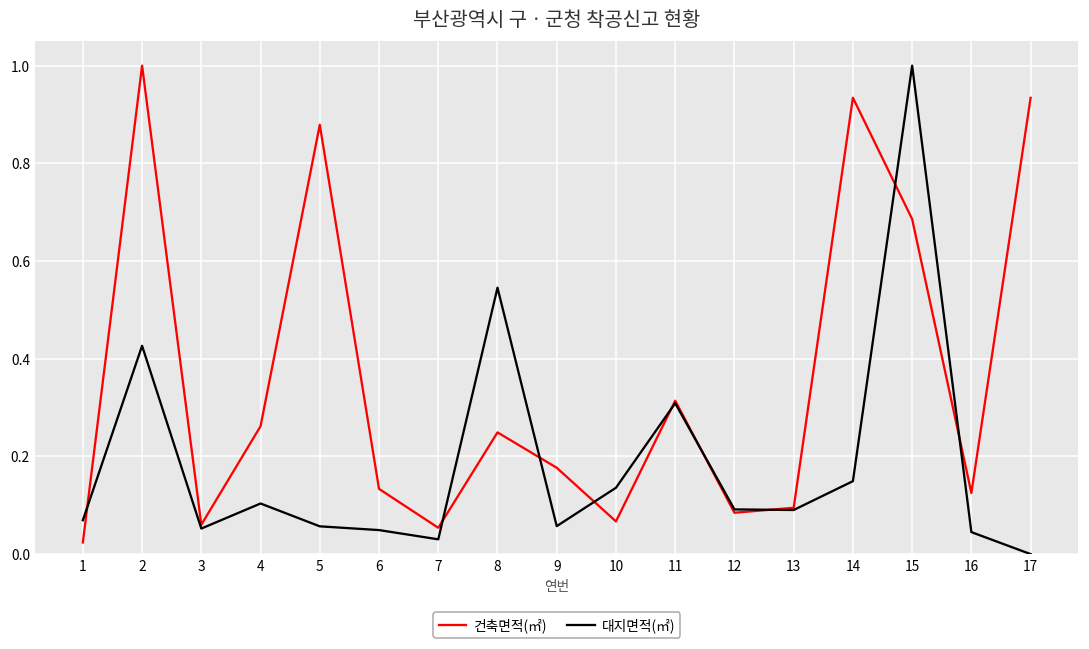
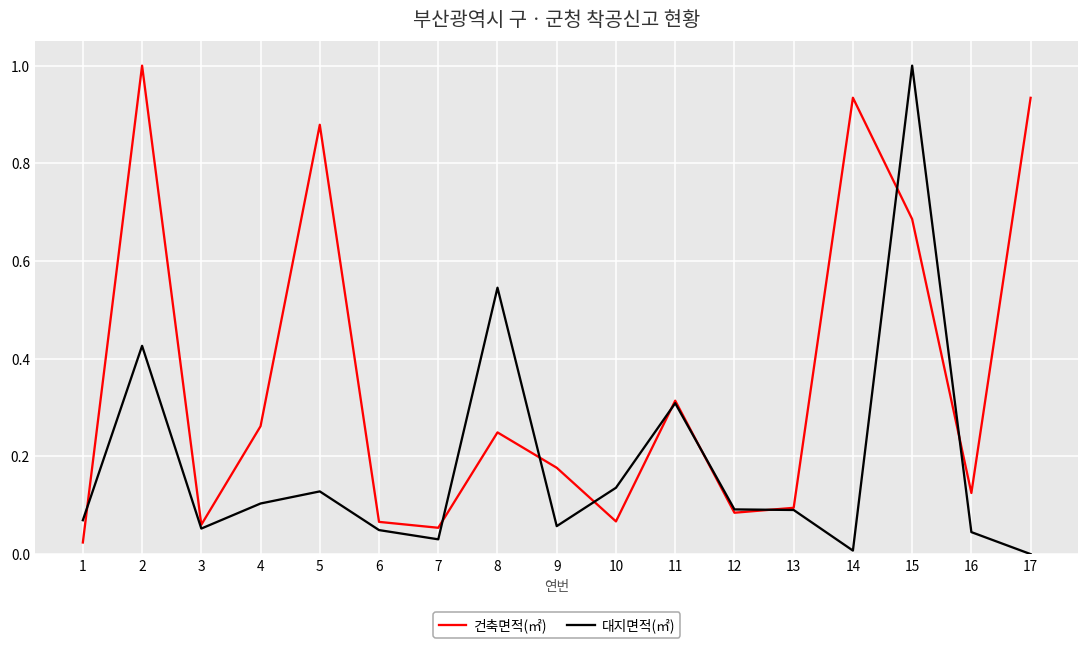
대지면적(㎡), 5: 0.06 -> 0.13
건축면적(㎡), 6: 0.13 -> 0.07
대지면적(㎡), 14: 0.15 -> 0.01
